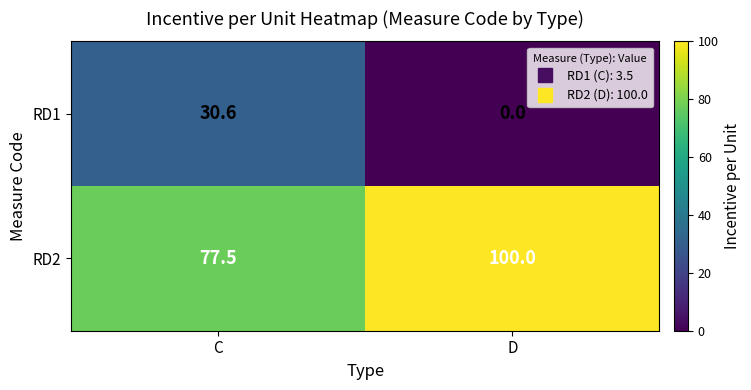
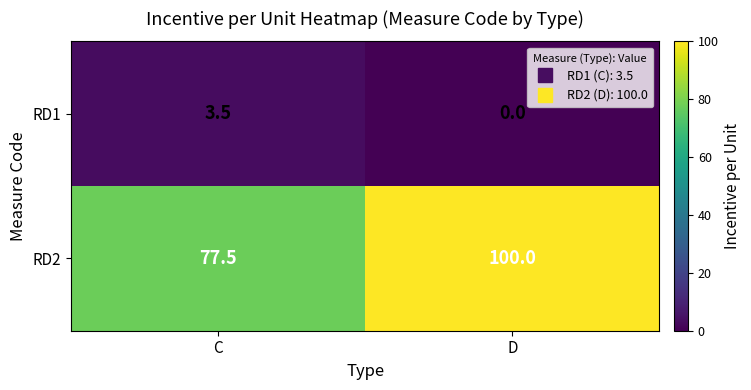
RD1, C: 30.6 -> 3.5
